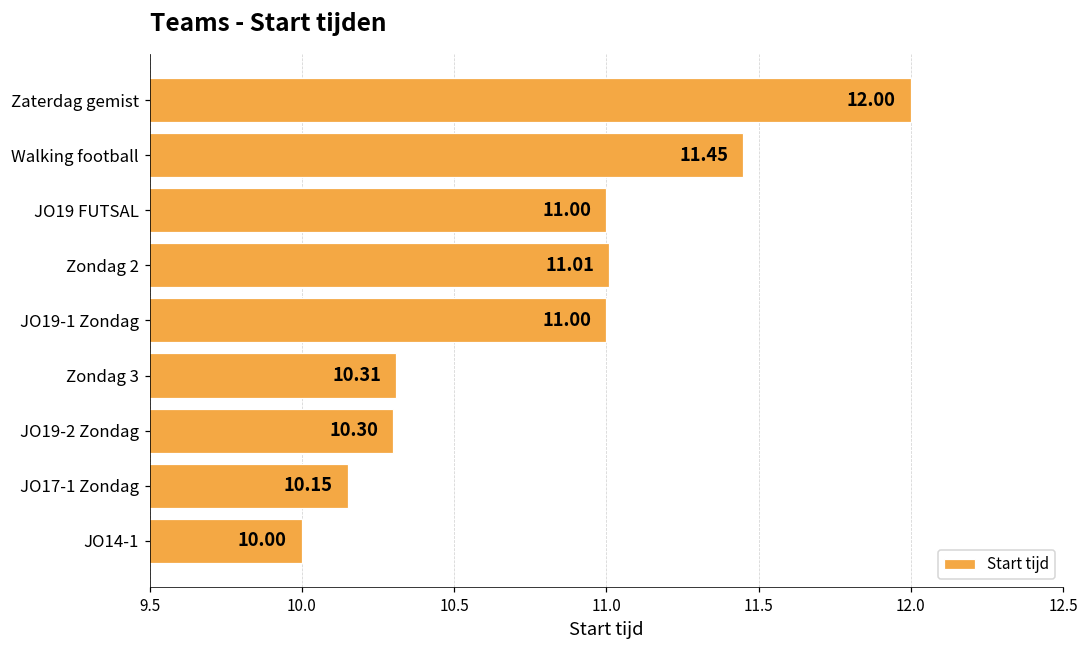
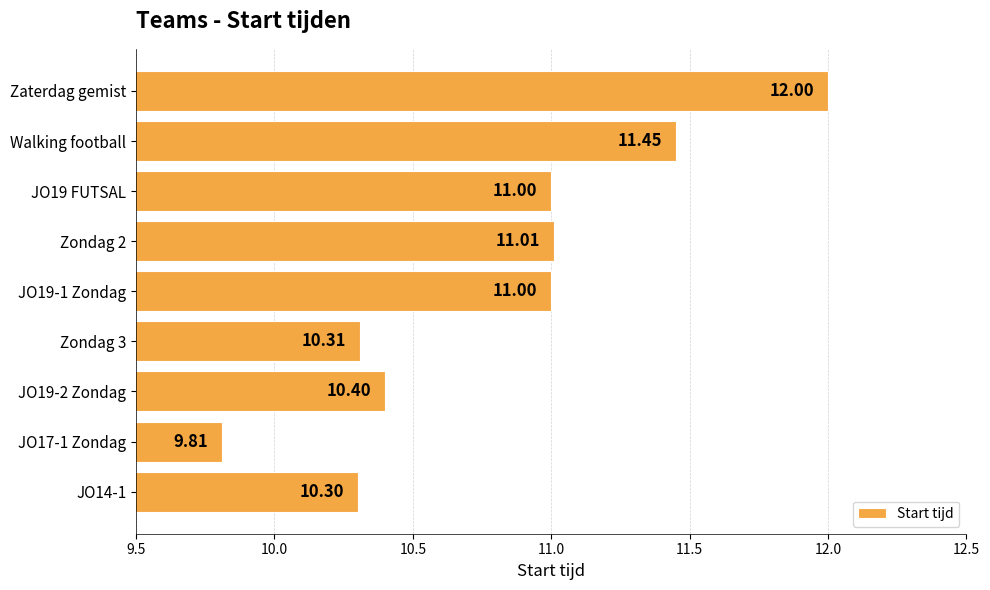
JO19-2 Zondag: 10.30 -> 10.40
JO17-1 Zondag: 10.15 -> 9.81
JO14-1: 10.00 -> 10.30
